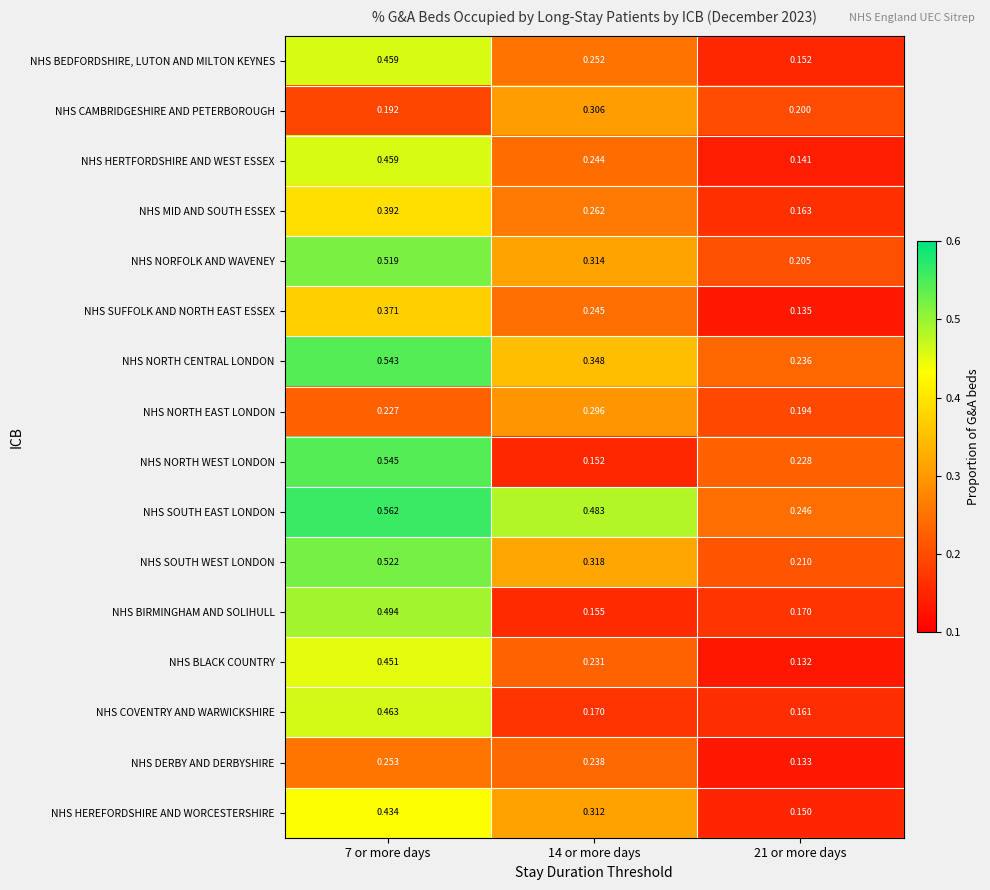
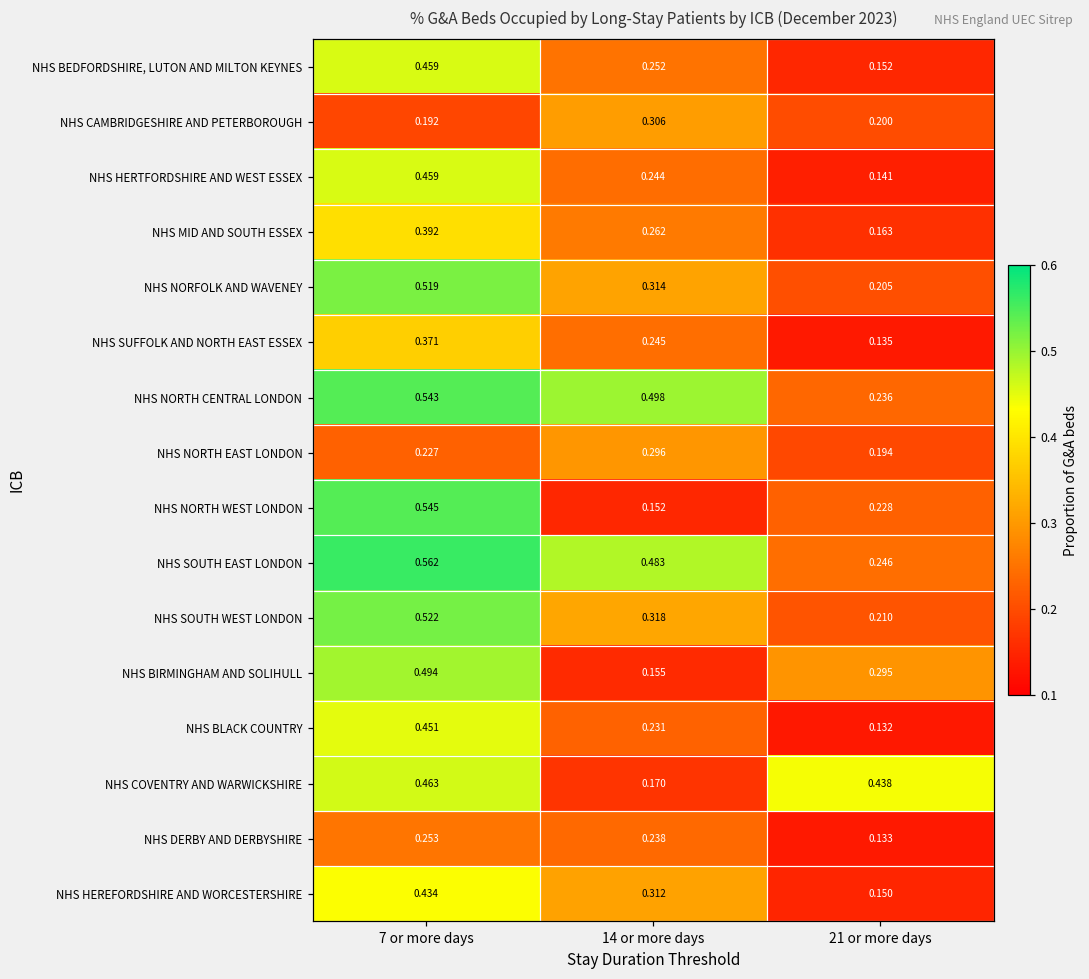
NHS NORTH CENTRAL LONDON, 14 or more days: 0.348 -> 0.498
NHS BIRMINGHAM AND SOLIHULL, 21 or more days: 0.170 -> 0.295
NHS COVENTRY AND WARWICKSHIRE, 21 or more days: 0.161 -> 0.438
